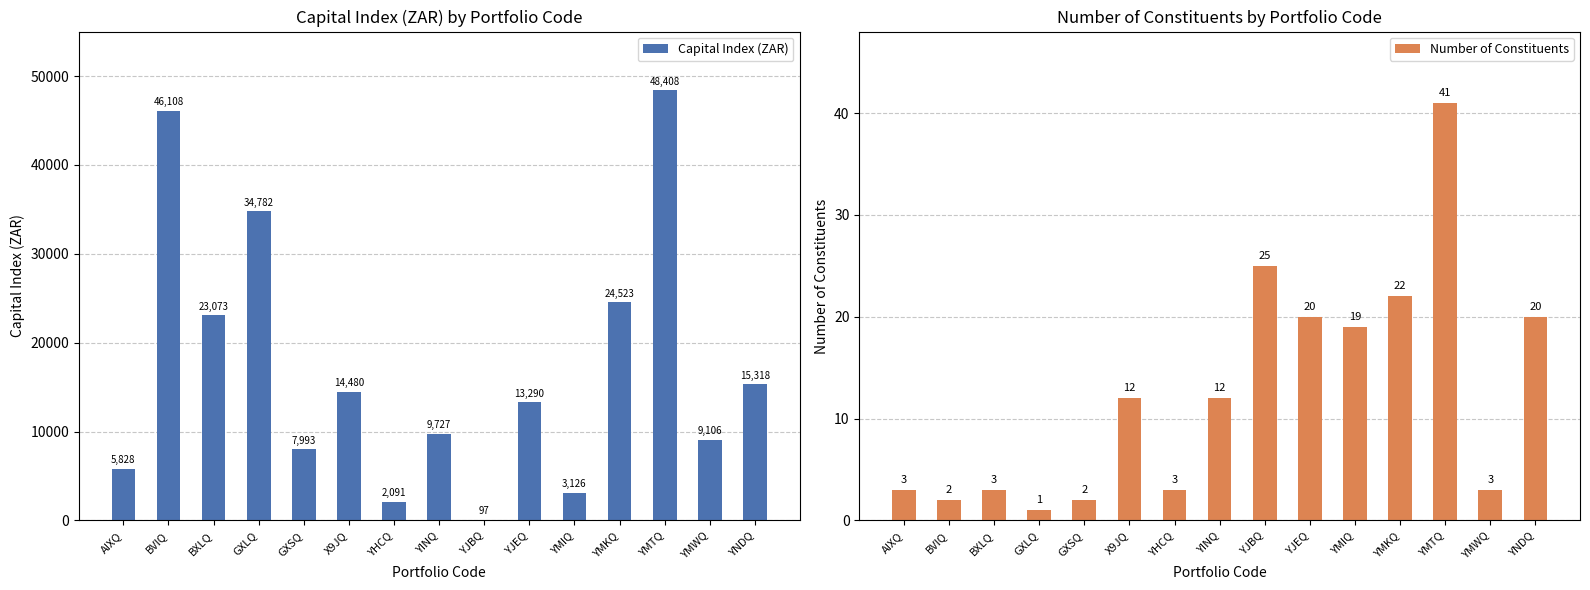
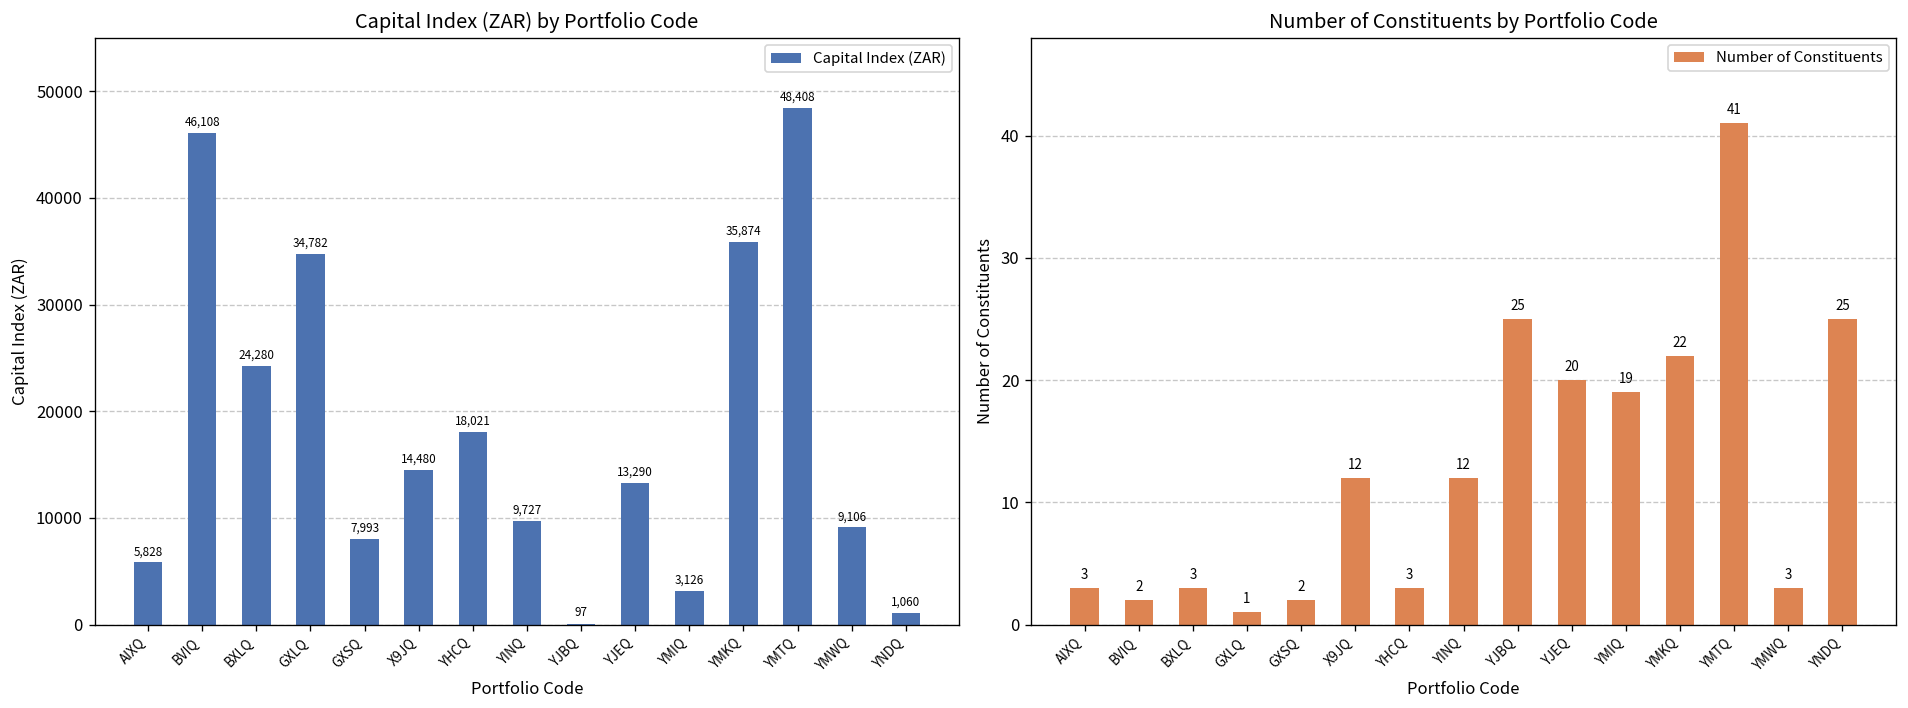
Capital Index (ZAR) by Portfolio Code, BXLQ: 23,073 -> 24,280
Capital Index (ZAR) by Portfolio Code, YHCQ: 2,091 -> 18,021
Capital Index (ZAR) by Portfolio Code, YMKQ: 24,523 -> 35,874
Capital Index (ZAR) by Portfolio Code, YNDQ: 15,318 -> 1,060
Number of Constituents by Portfolio Code, YNDQ: 20 -> 25
